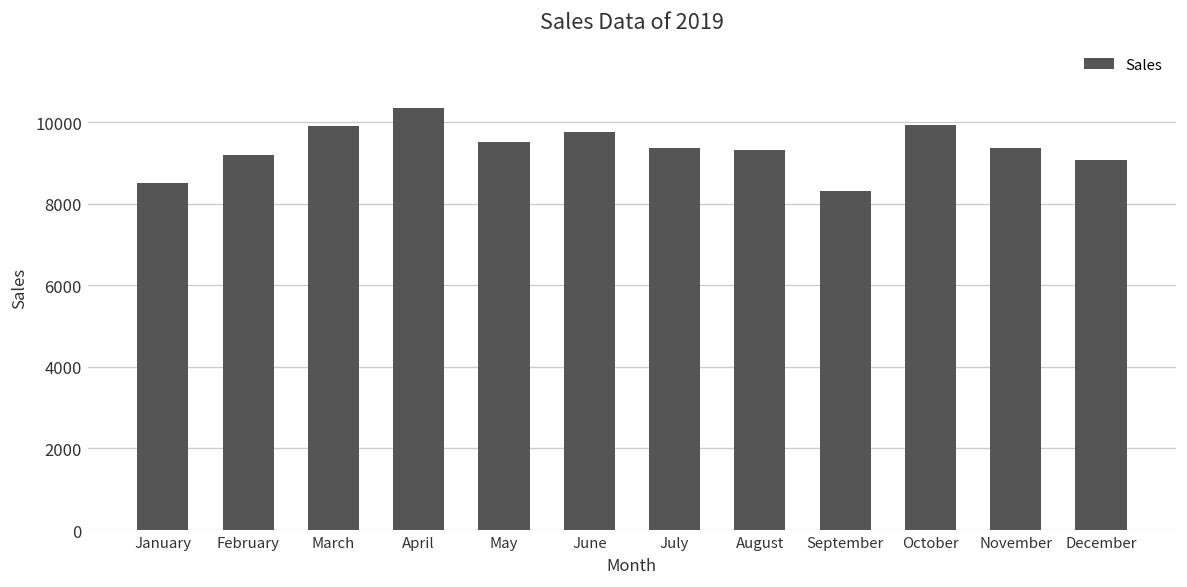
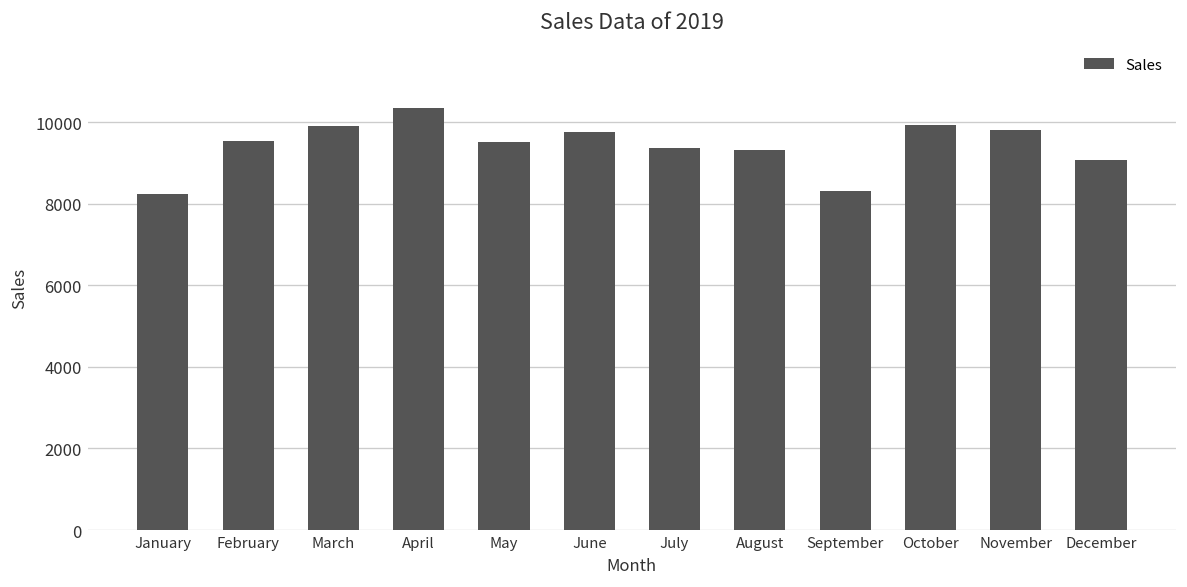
January: 8500 -> 8200
February: 9200 -> 9500
November: 9400 -> 9800
